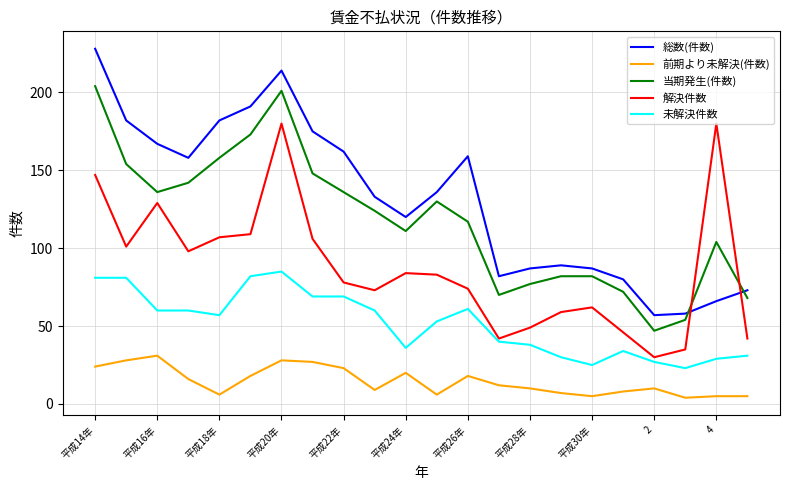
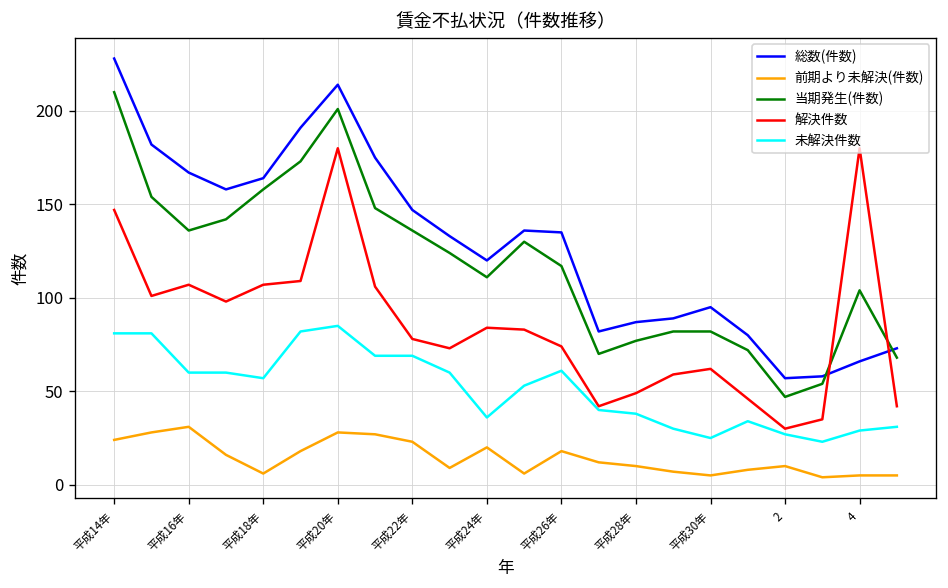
当期発生(件数), 平成14年: 204 -> 210
解決件数, 平成16年: 129 -> 107
総数(件数), 平成18年: 182 -> 164
総数(件数), 平成22年: 162 -> 147
総数(件数), 平成26年: 159 -> 135
総数(件数), 平成30年: 87 -> 95
